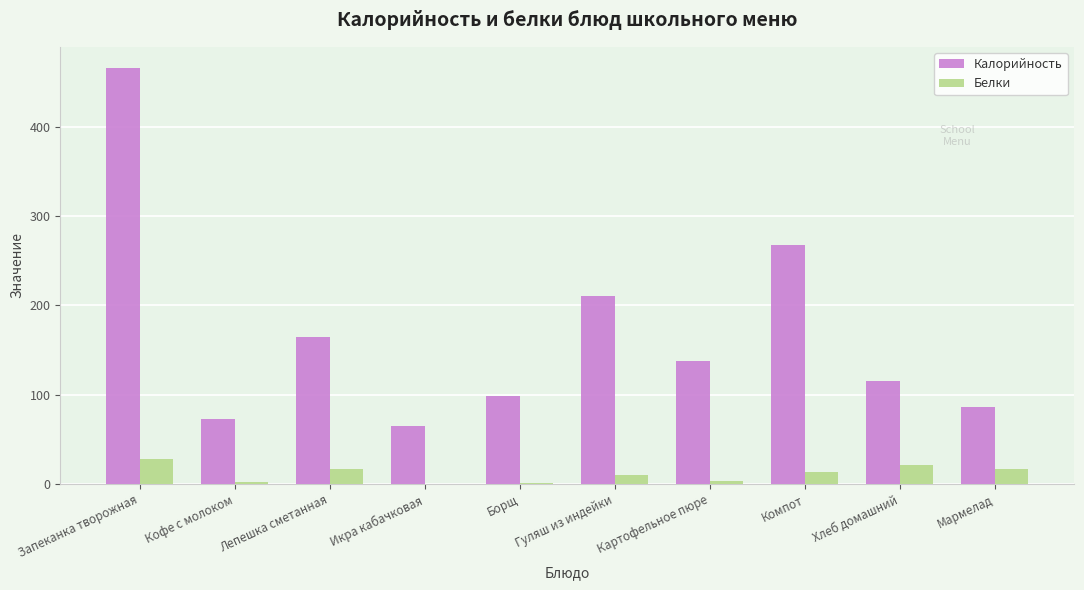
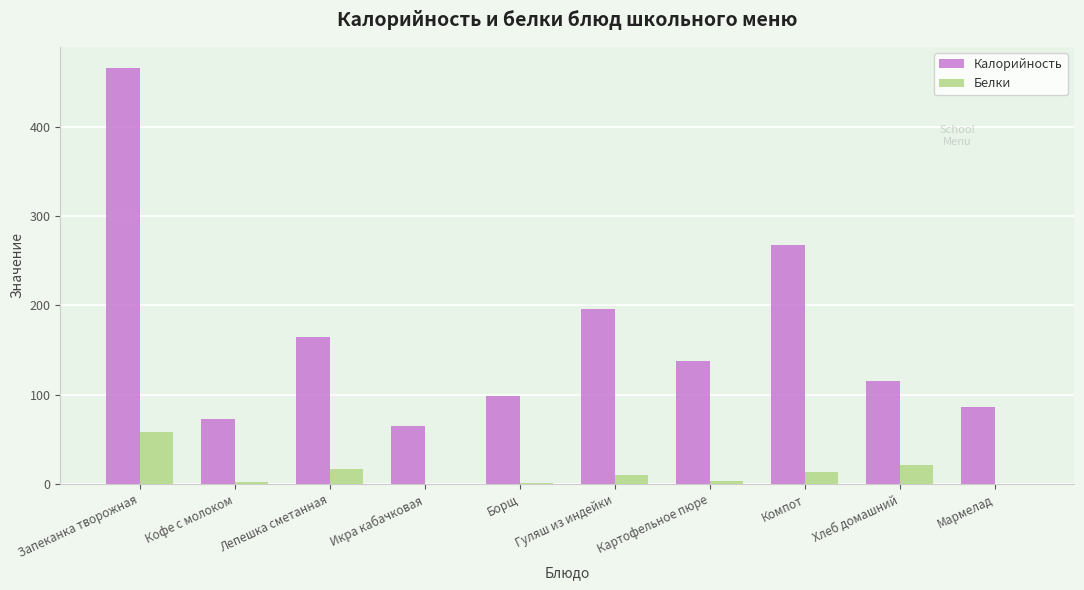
Белки, Запеканка творожная: 30 -> 60
Калорийность, Гуляш из индейки: 210 -> 200
Белки, Мармелад: 20 -> 0
